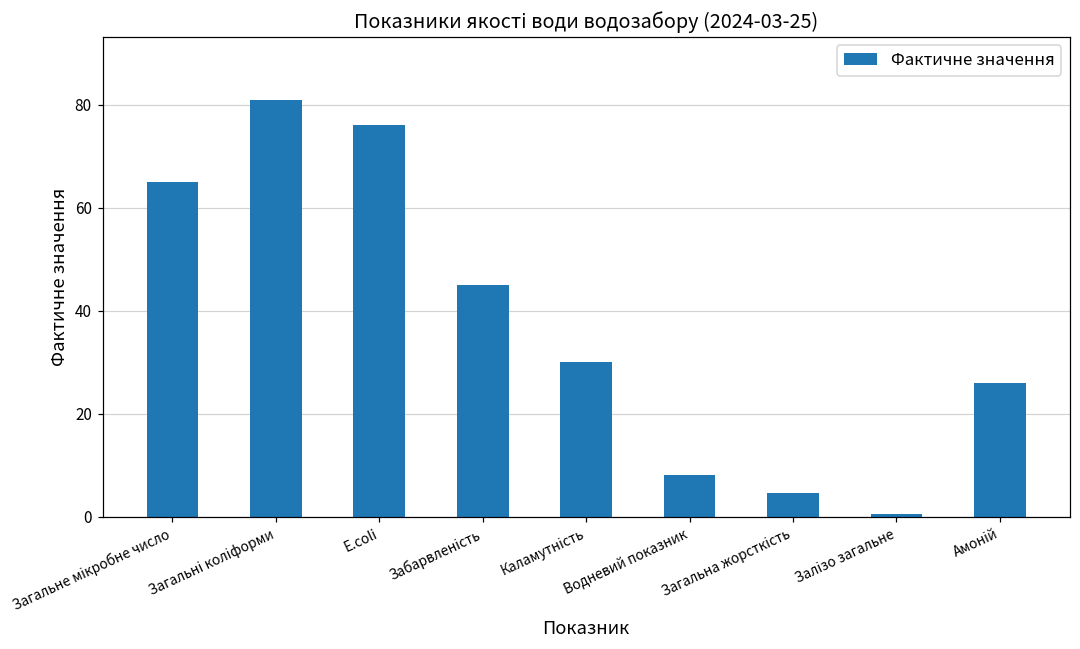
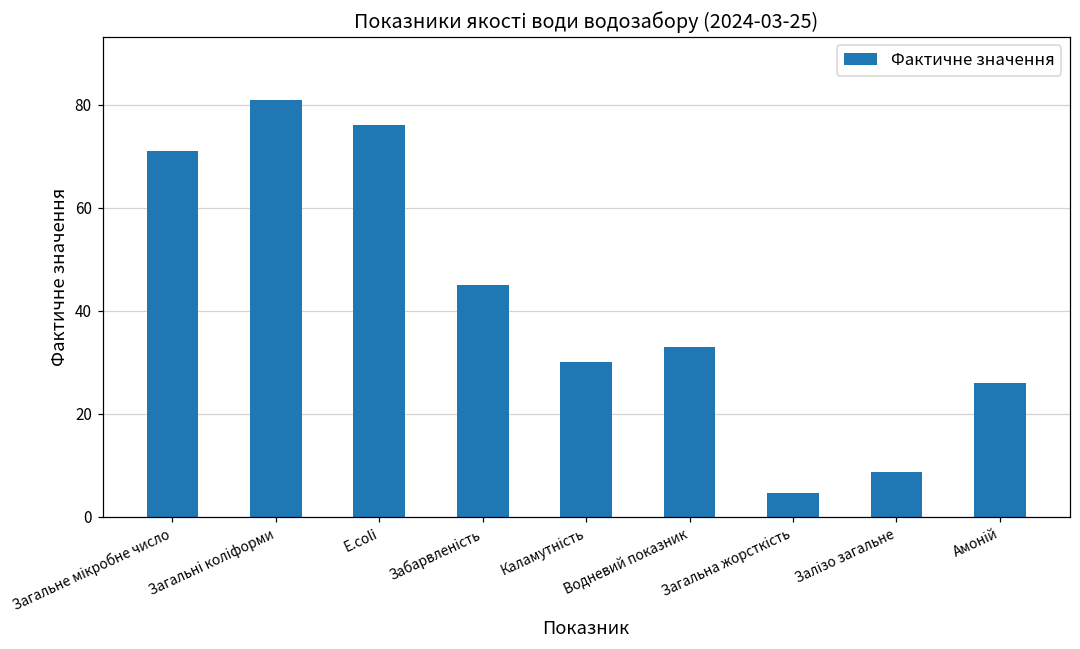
Загальне мікробне число: 65 -> 71
Водневий показник: 8 -> 33
Залізо загальне: 1 -> 9
